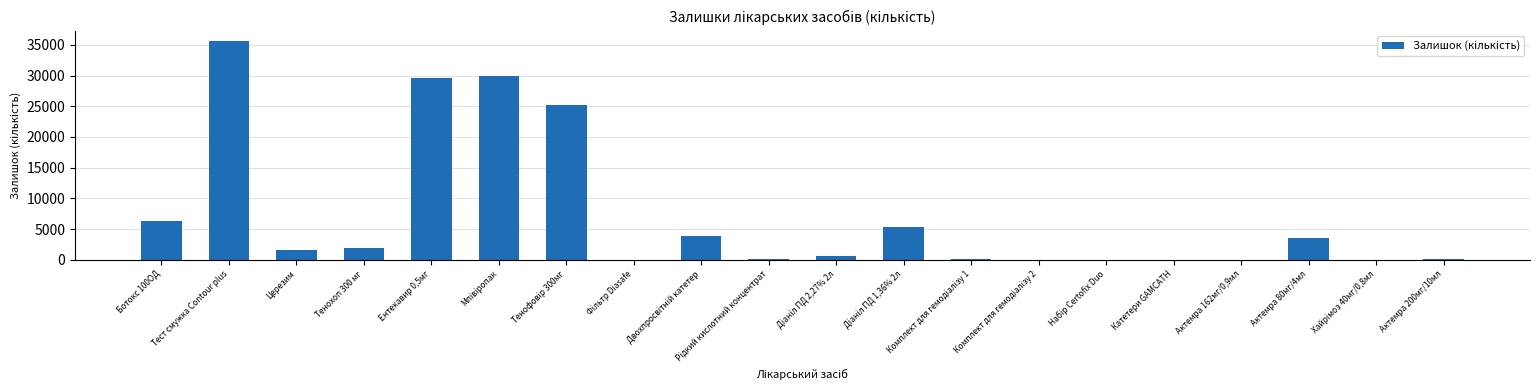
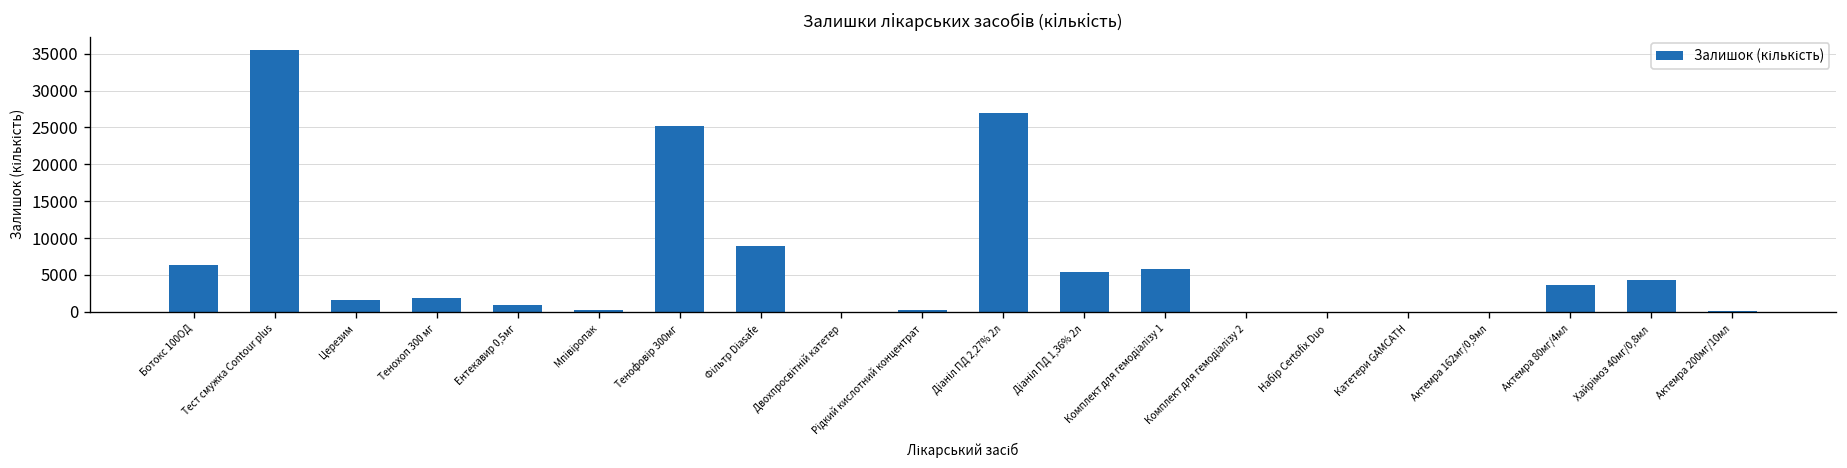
Ентекавир 0,5мг: 30000 -> 1000
Мпівіропак: 30000 -> 0
Фільтр Diasafe: 0 -> 9000
Двохпросвітній катетер: 4000 -> 0
Діаніл ПД 2,27% 2л: 1000 -> 27000
Комплект для гемодіалізу 1: 0 -> 6000
Хайрімоз 40мг/0,8мл: 0 -> 4000
